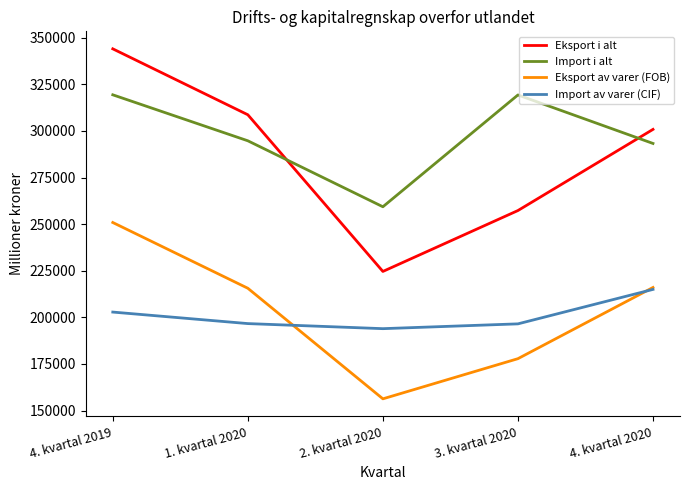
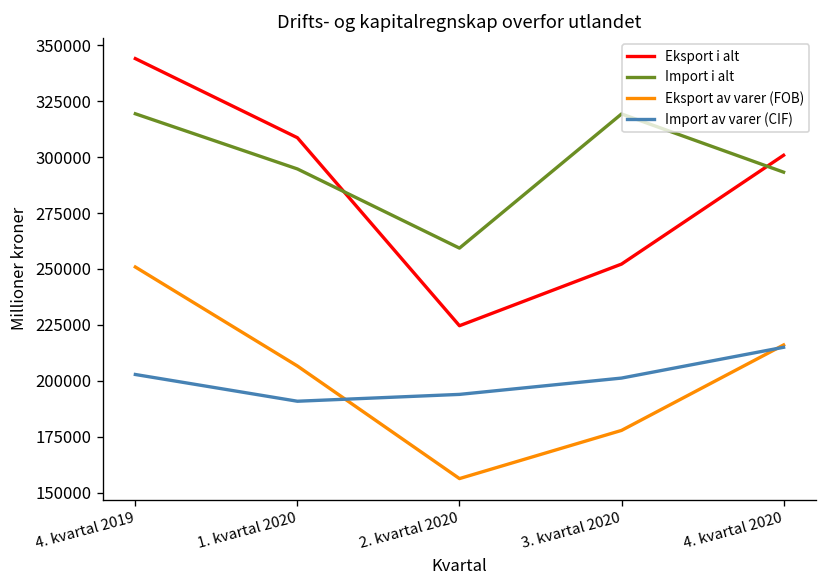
Eksport av varer (FOB), 1. kvartal 2020: 216000 -> 207000
Import av varer (CIF), 1. kvartal 2020: 197000 -> 191000
Eksport i alt, 3. kvartal 2020: 257000 -> 252000
Import av varer (CIF), 3. kvartal 2020: 196000 -> 201000
